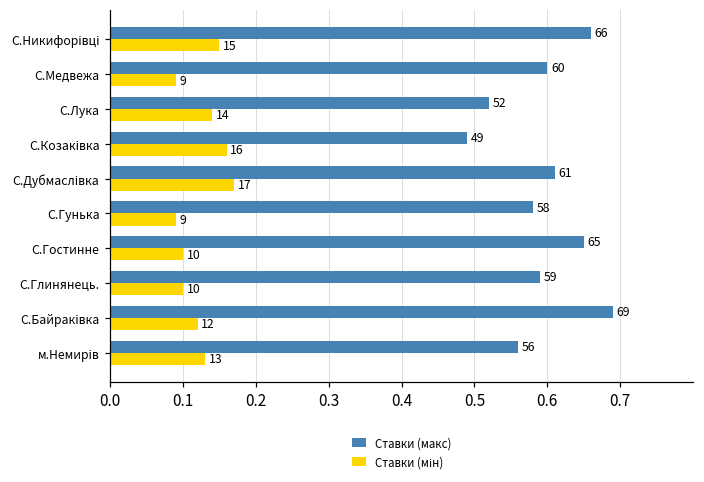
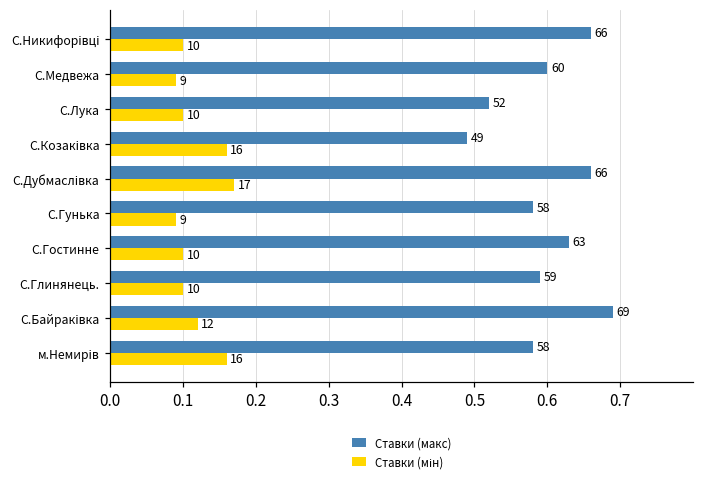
Ставки (мін), С.Никифорівці: 15 -> 10
Ставки (мін), С.Лука: 14 -> 10
Ставки (макс), С.Дубмаслівка: 61 -> 66
Ставки (макс), С.Гостинне: 65 -> 63
Ставки (макс), м.Немирів: 56 -> 58
Ставки (мін), м.Немирів: 13 -> 16
